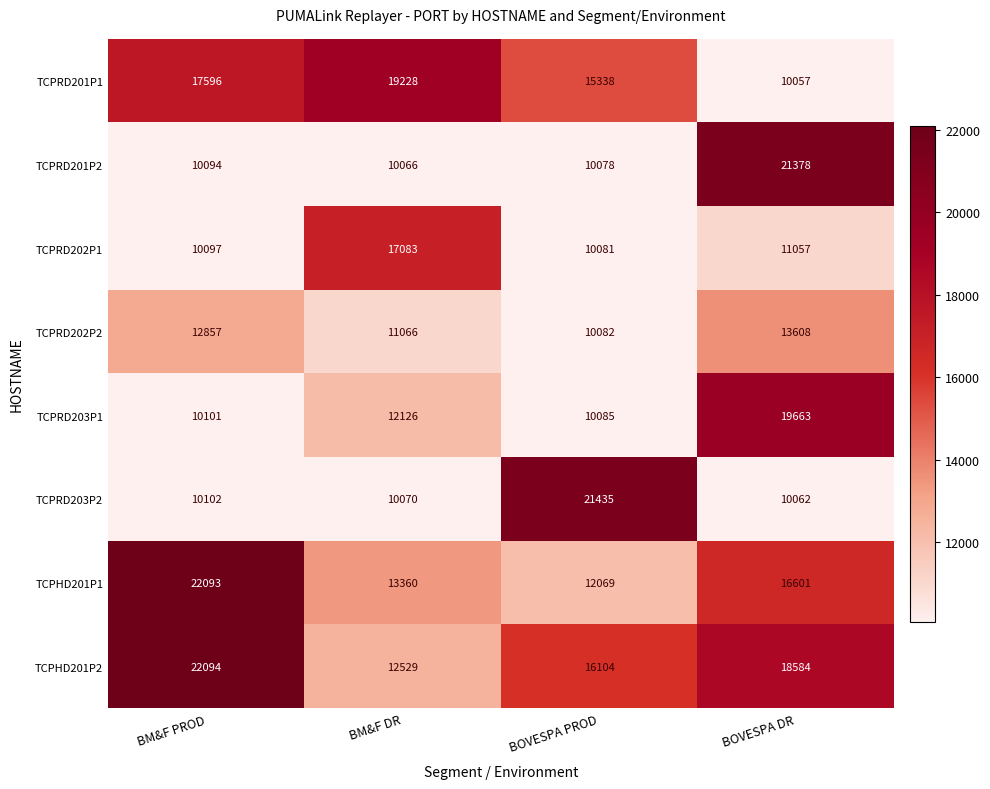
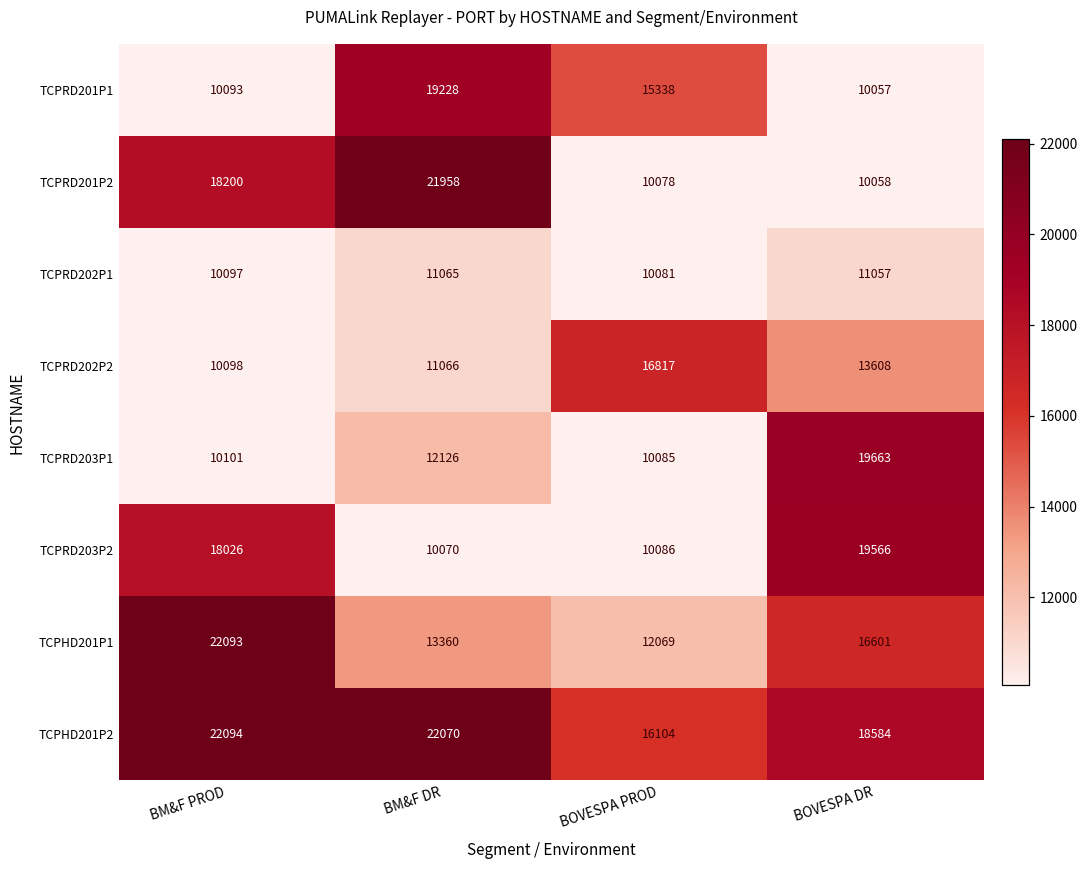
TCPRD201P1, BM&F PROD: 17596 -> 10093
TCPRD201P2, BM&F PROD: 10094 -> 18200
TCPRD201P2, BM&F DR: 10066 -> 21958
TCPRD201P2, BOVESPA DR: 21378 -> 10058
TCPRD202P1, BM&F DR: 17083 -> 11065
TCPRD202P2, BM&F PROD: 12857 -> 10098
TCPRD202P2, BOVESPA PROD: 10082 -> 16817
TCPRD203P2, BM&F PROD: 10102 -> 18026
TCPRD203P2, BOVESPA PROD: 21435 -> 10086
TCPRD203P2, BOVESPA DR: 10062 -> 19566
TCPHD201P2, BM&F DR: 12529 -> 22070
